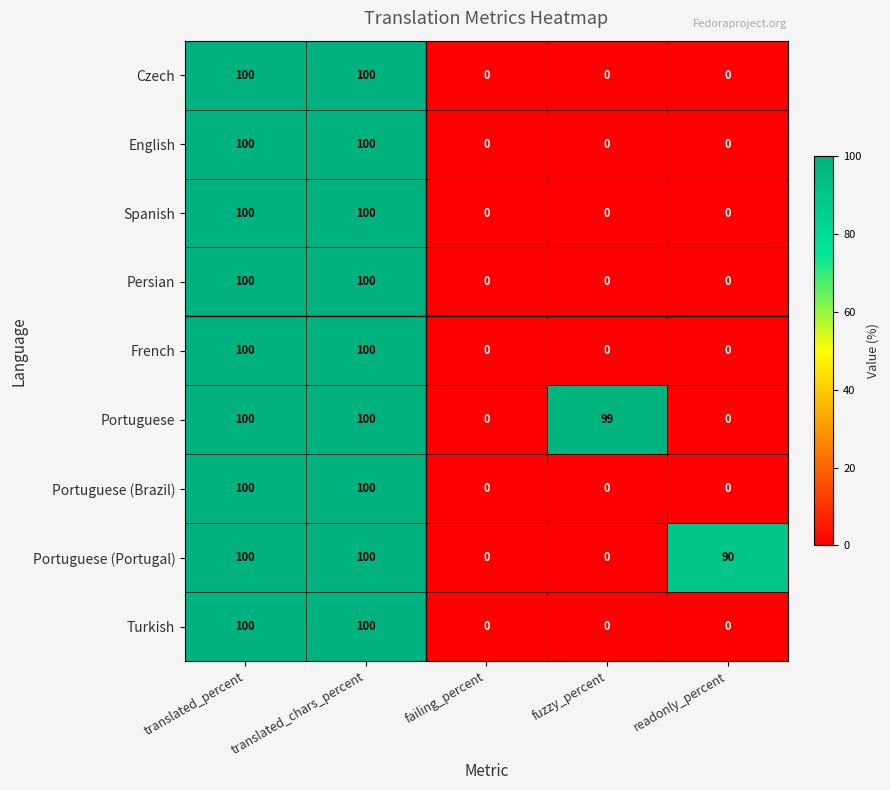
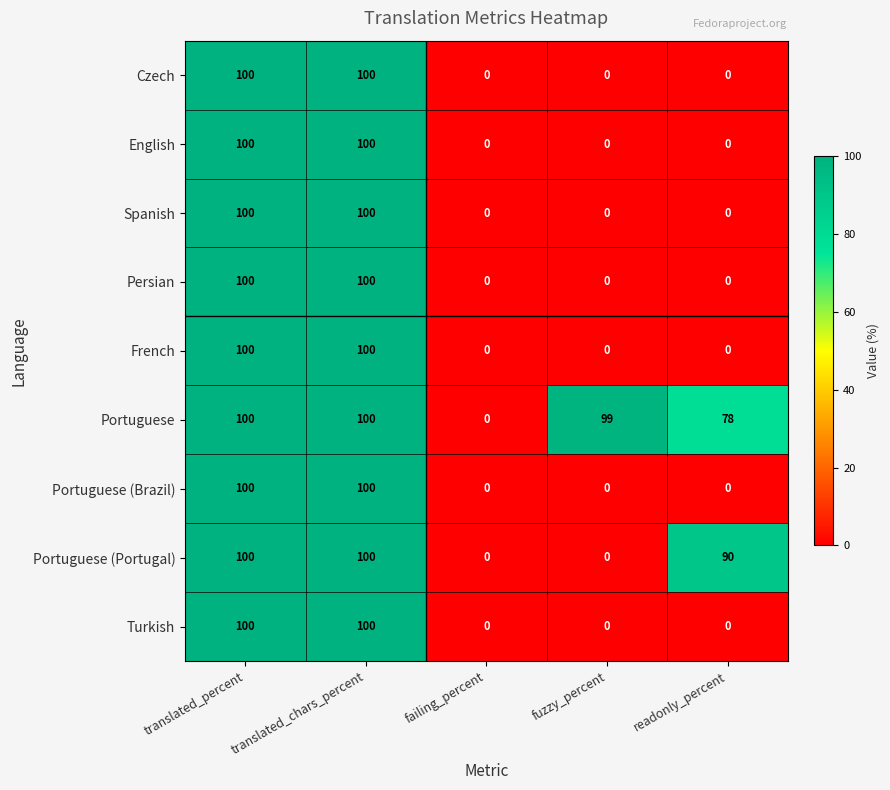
Portuguese, readonly_percent: 0 -> 78
